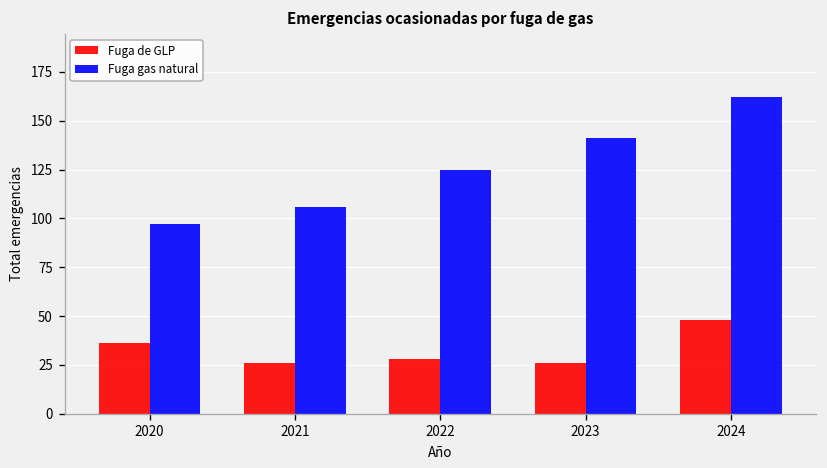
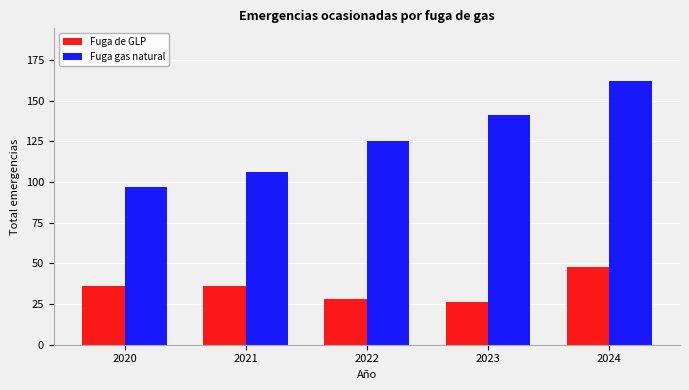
Fuga de GLP, 2021: 26 -> 36
